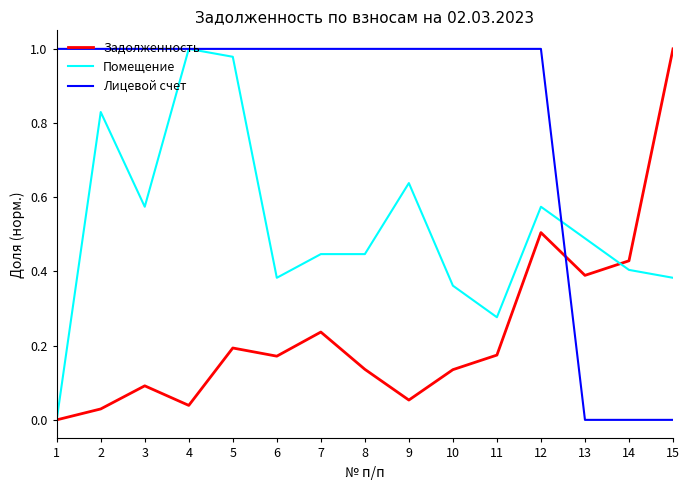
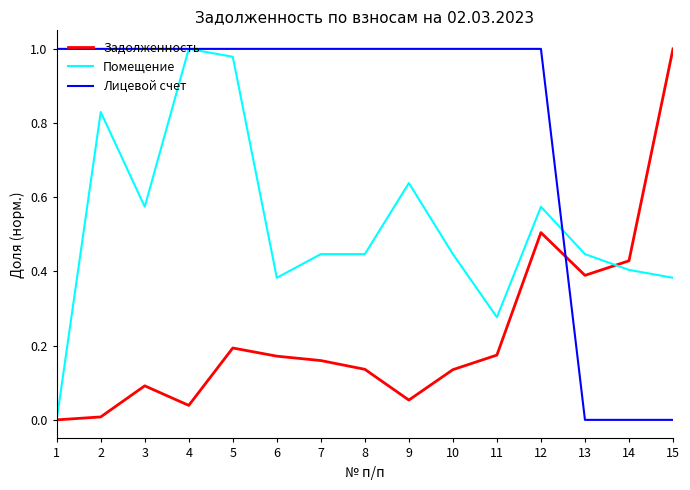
Задолженность, 2: 0.03 -> 0.01
Задолженность, 7: 0.24 -> 0.16
Помещение, 10: 0.36 -> 0.45
Помещение, 13: 0.49 -> 0.45
